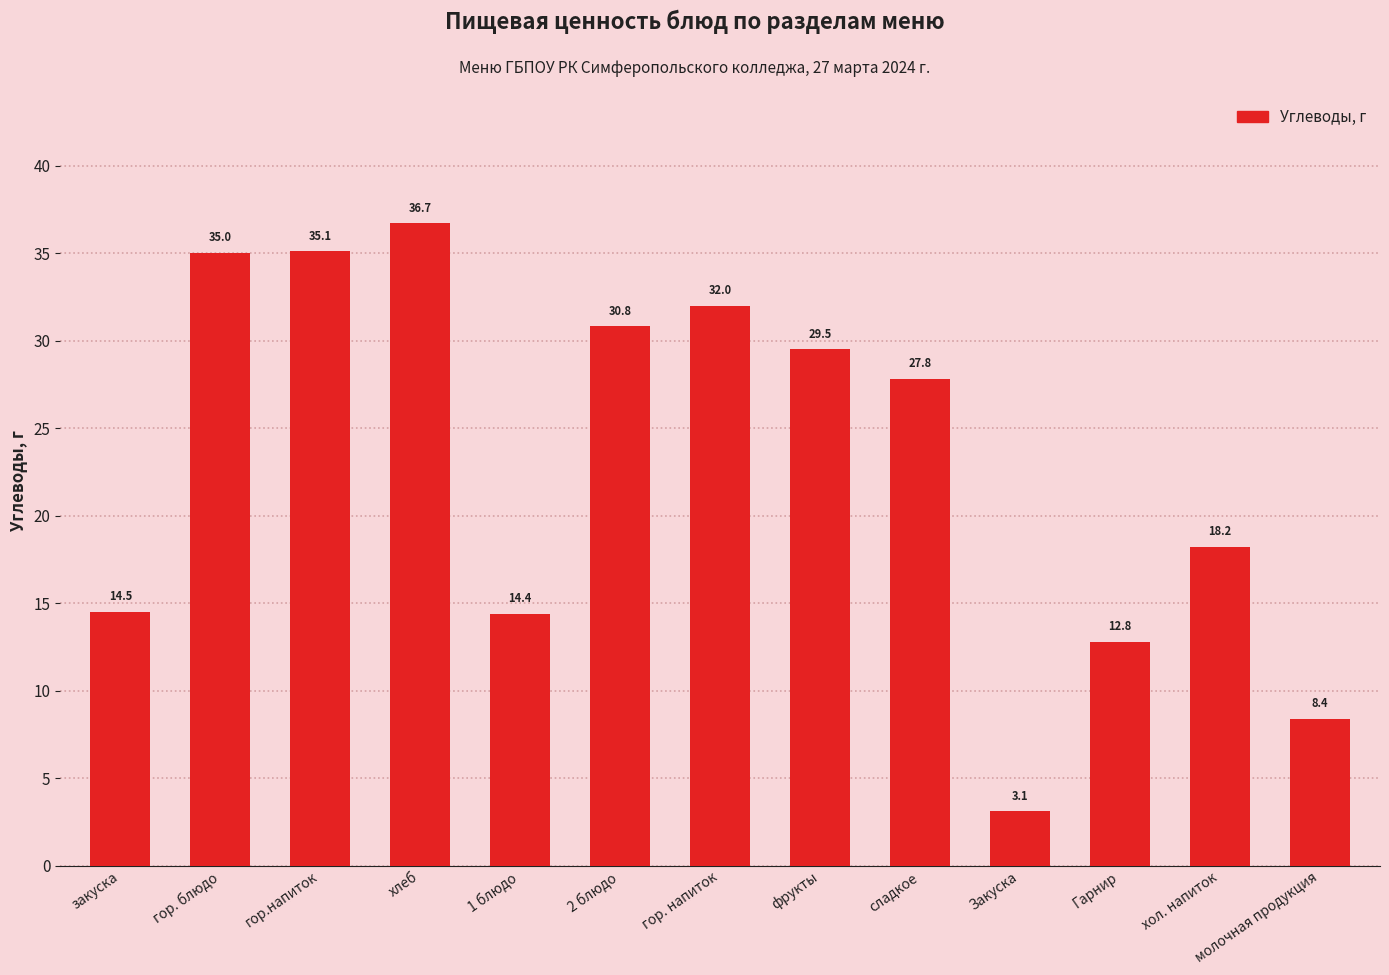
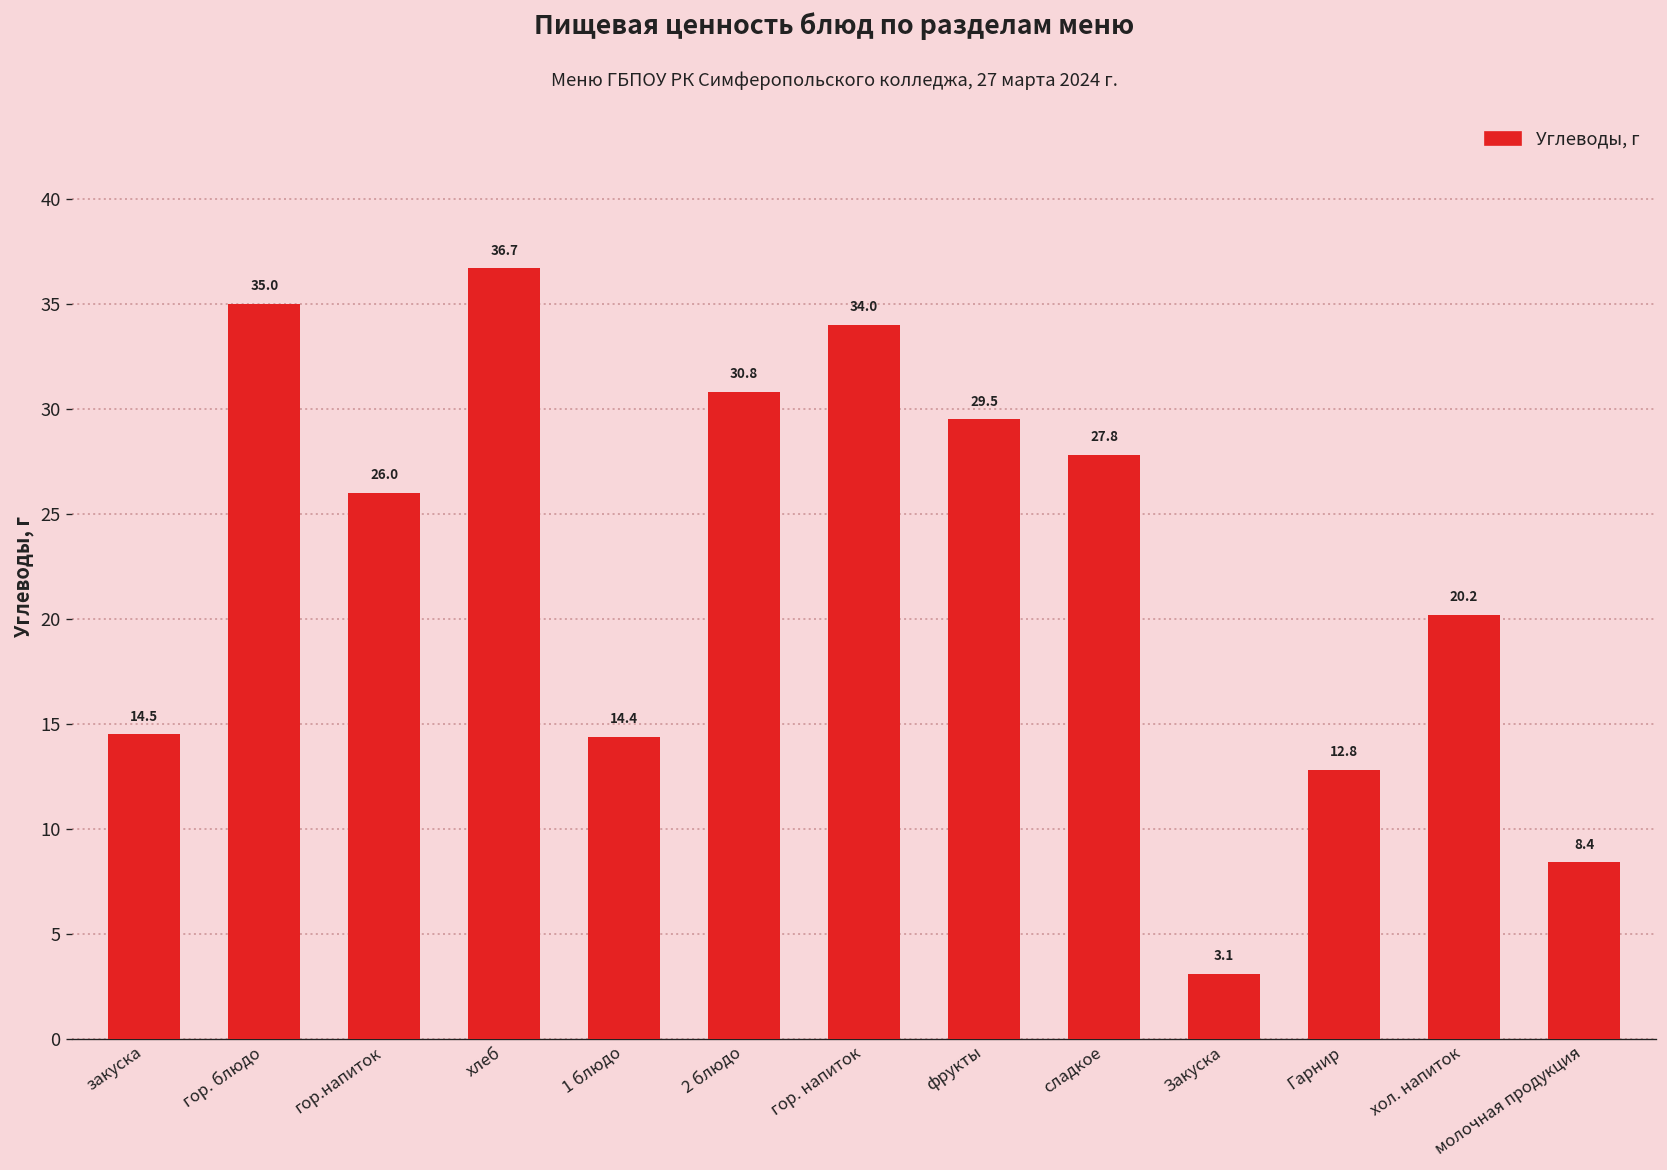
гор.напиток: 35.1 -> 26.0
гор. напиток: 32.0 -> 34.0
хол. напиток: 18.2 -> 20.2
